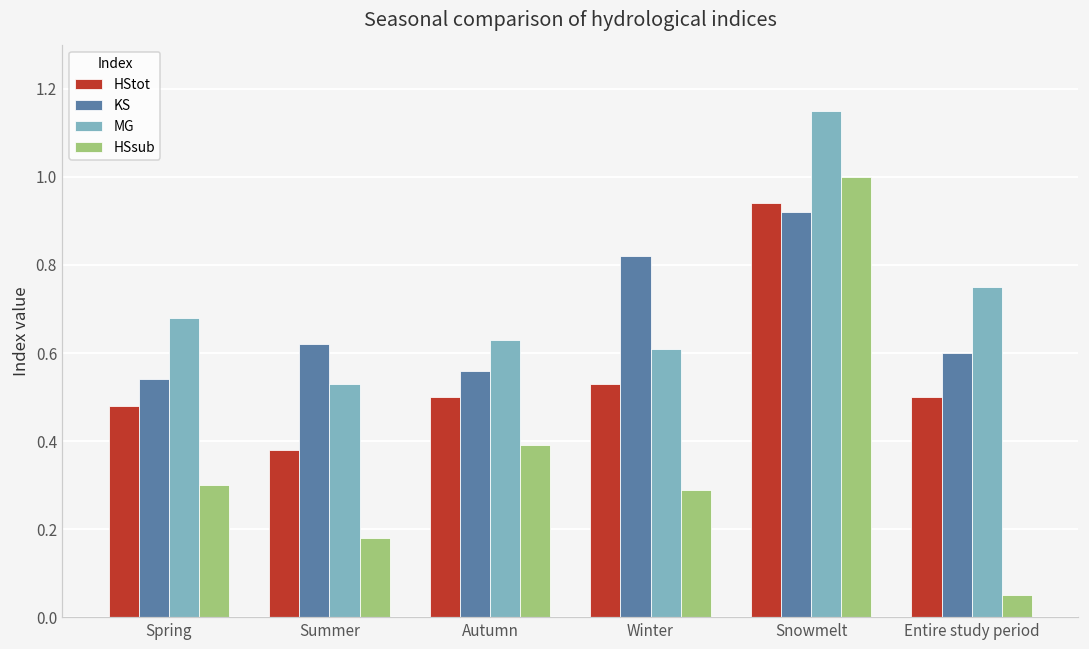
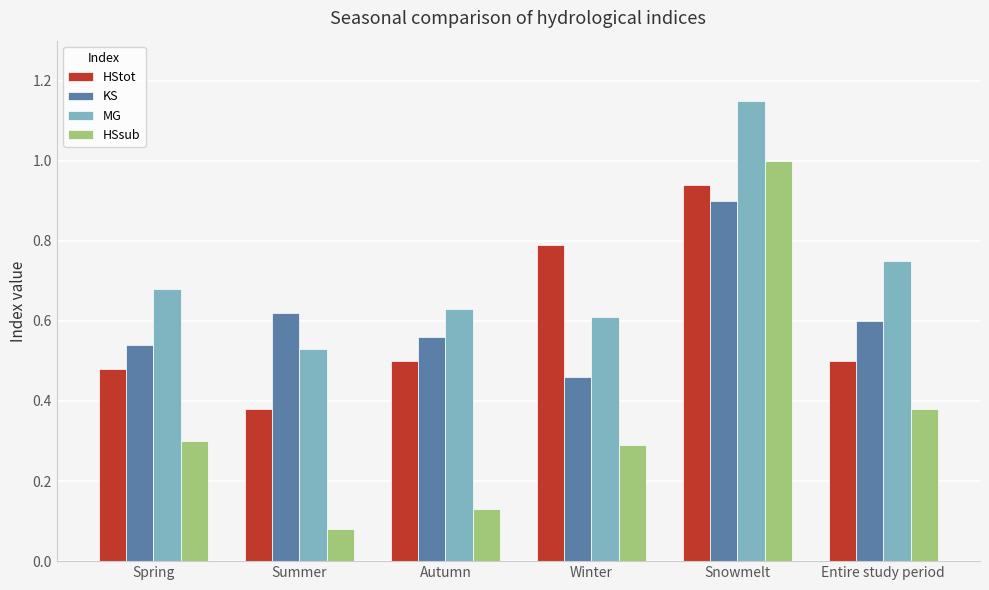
HSsub, Summer: 0.18 -> 0.08
HSsub, Autumn: 0.39 -> 0.13
HStot, Winter: 0.53 -> 0.79
KS, Winter: 0.82 -> 0.46
KS, Snowmelt: 0.92 -> 0.90
HSsub, Entire study period: 0.05 -> 0.38
